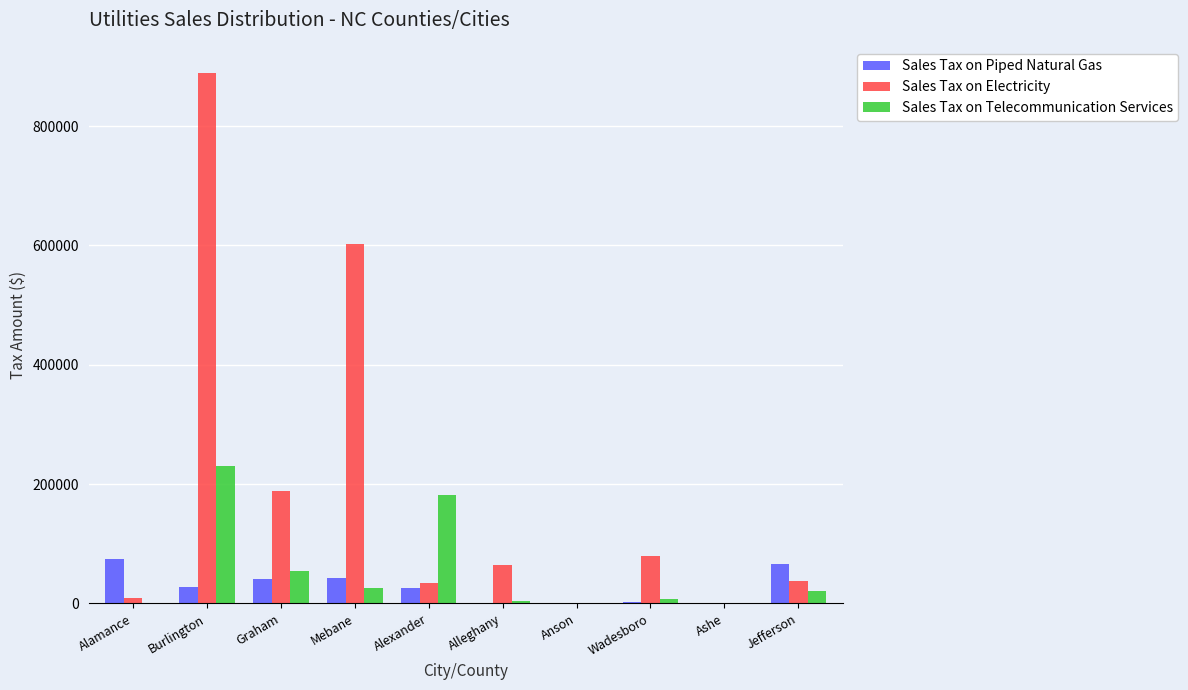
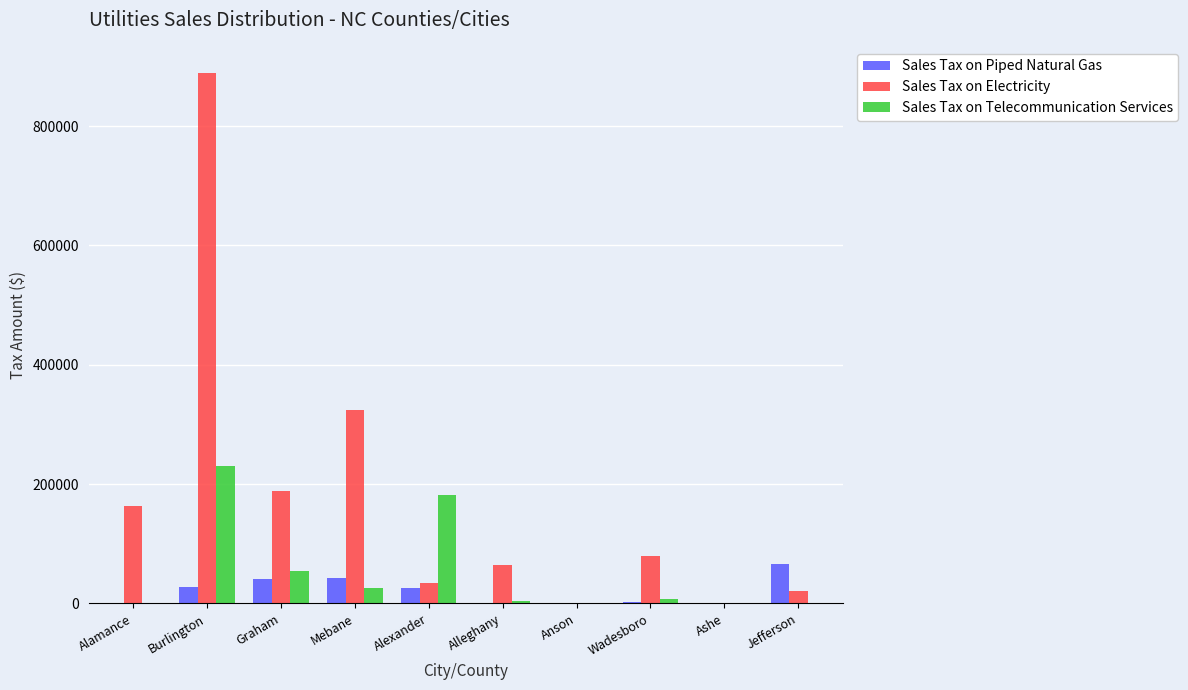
Sales Tax on Piped Natural Gas, Alamance: 70000 -> 0
Sales Tax on Electricity, Alamance: 10000 -> 160000
Sales Tax on Electricity, Mebane: 600000 -> 320000
Sales Tax on Electricity, Jefferson: 40000 -> 20000
Sales Tax on Telecommunication Services, Jefferson: 20000 -> 0
